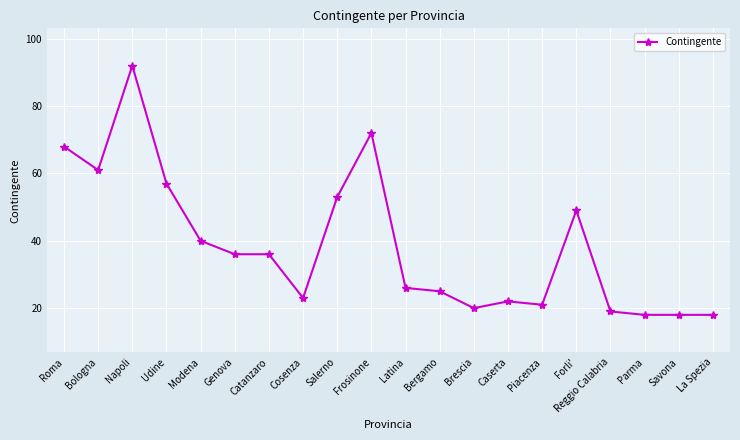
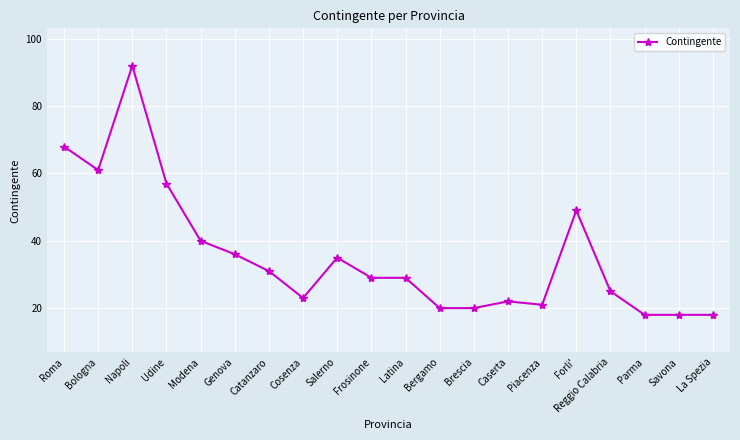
Catanzaro: 36 -> 31
Salerno: 53 -> 35
Frosinone: 72 -> 29
Latina: 26 -> 29
Bergamo: 25 -> 20
Reggio Calabria: 19 -> 25
